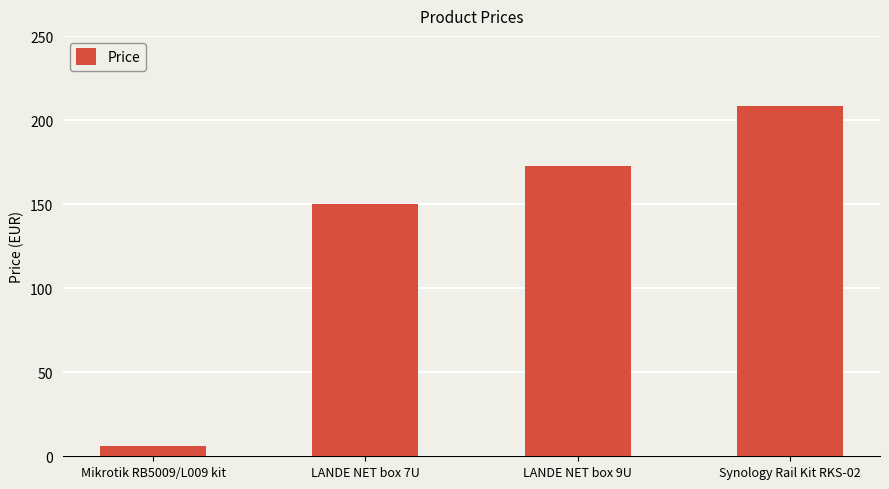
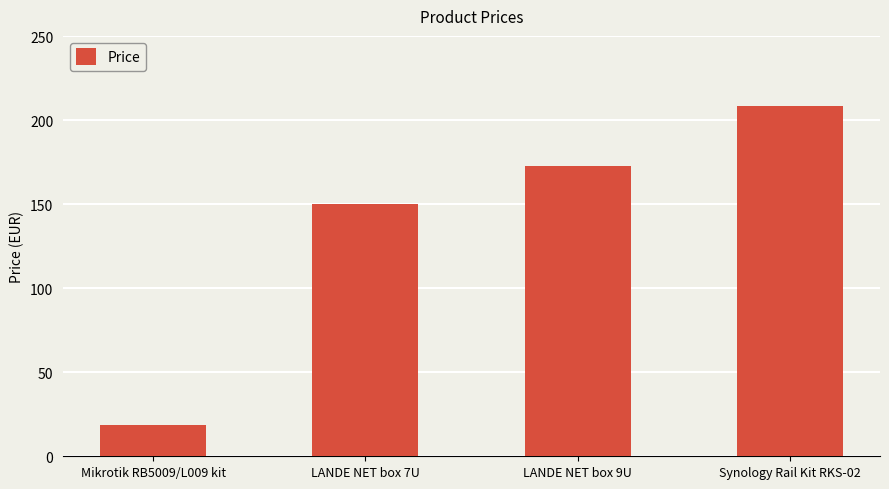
Mikrotik RB5009/L009 kit: 6 -> 19
